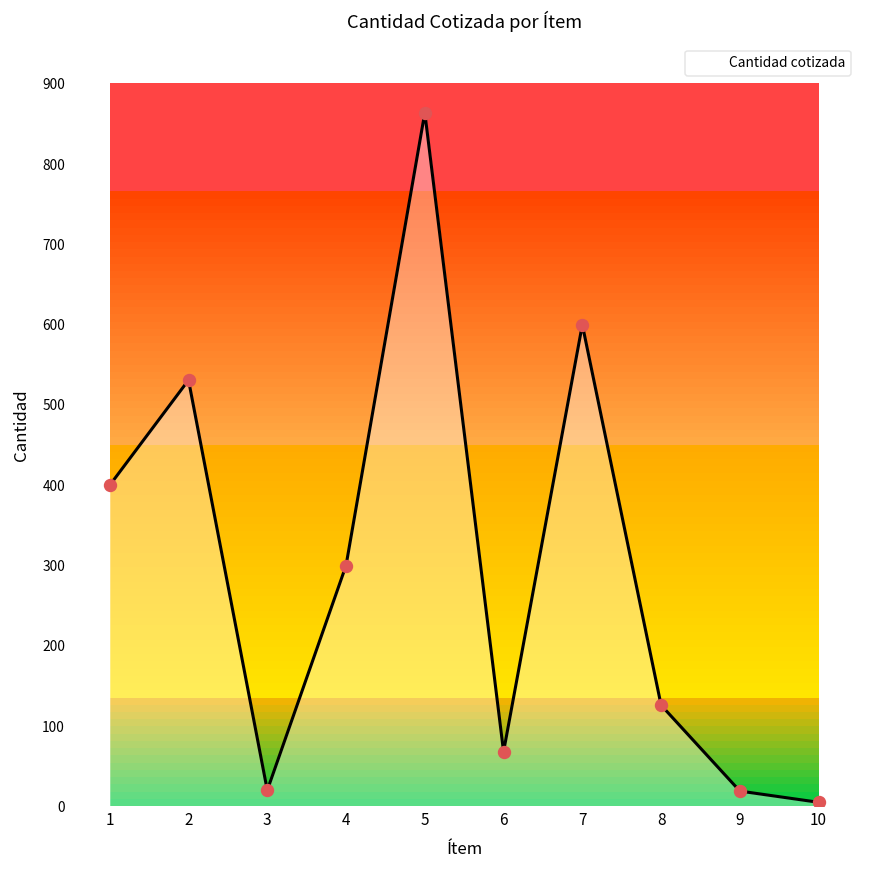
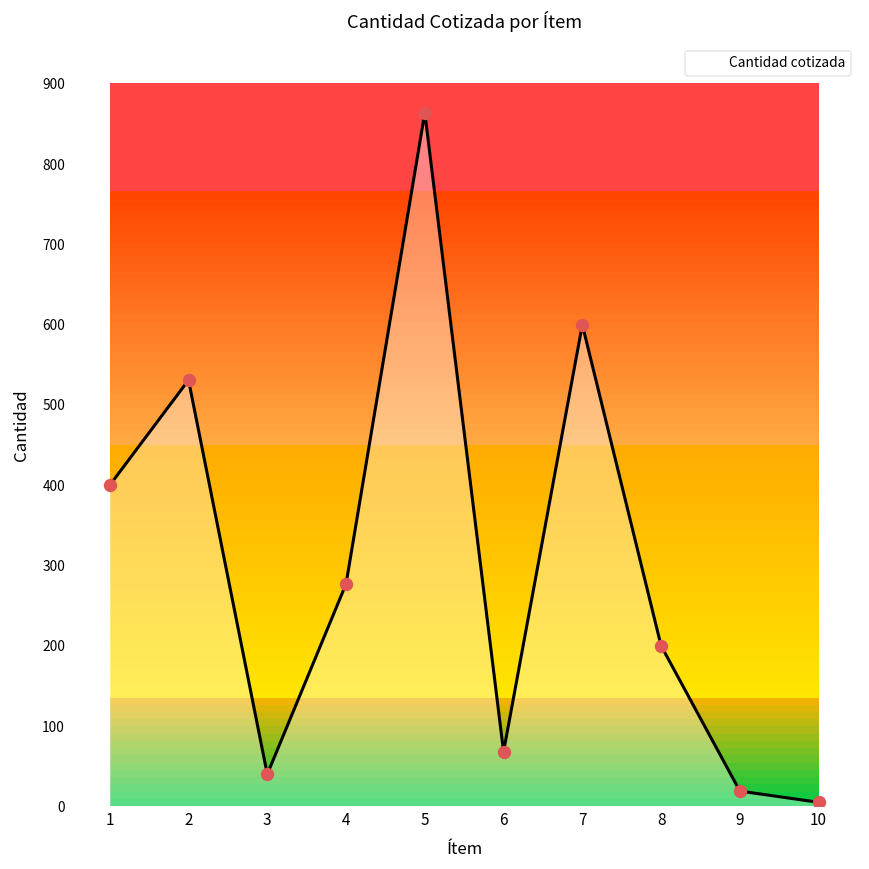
3: 20 -> 40
4: 300 -> 280
8: 130 -> 200
